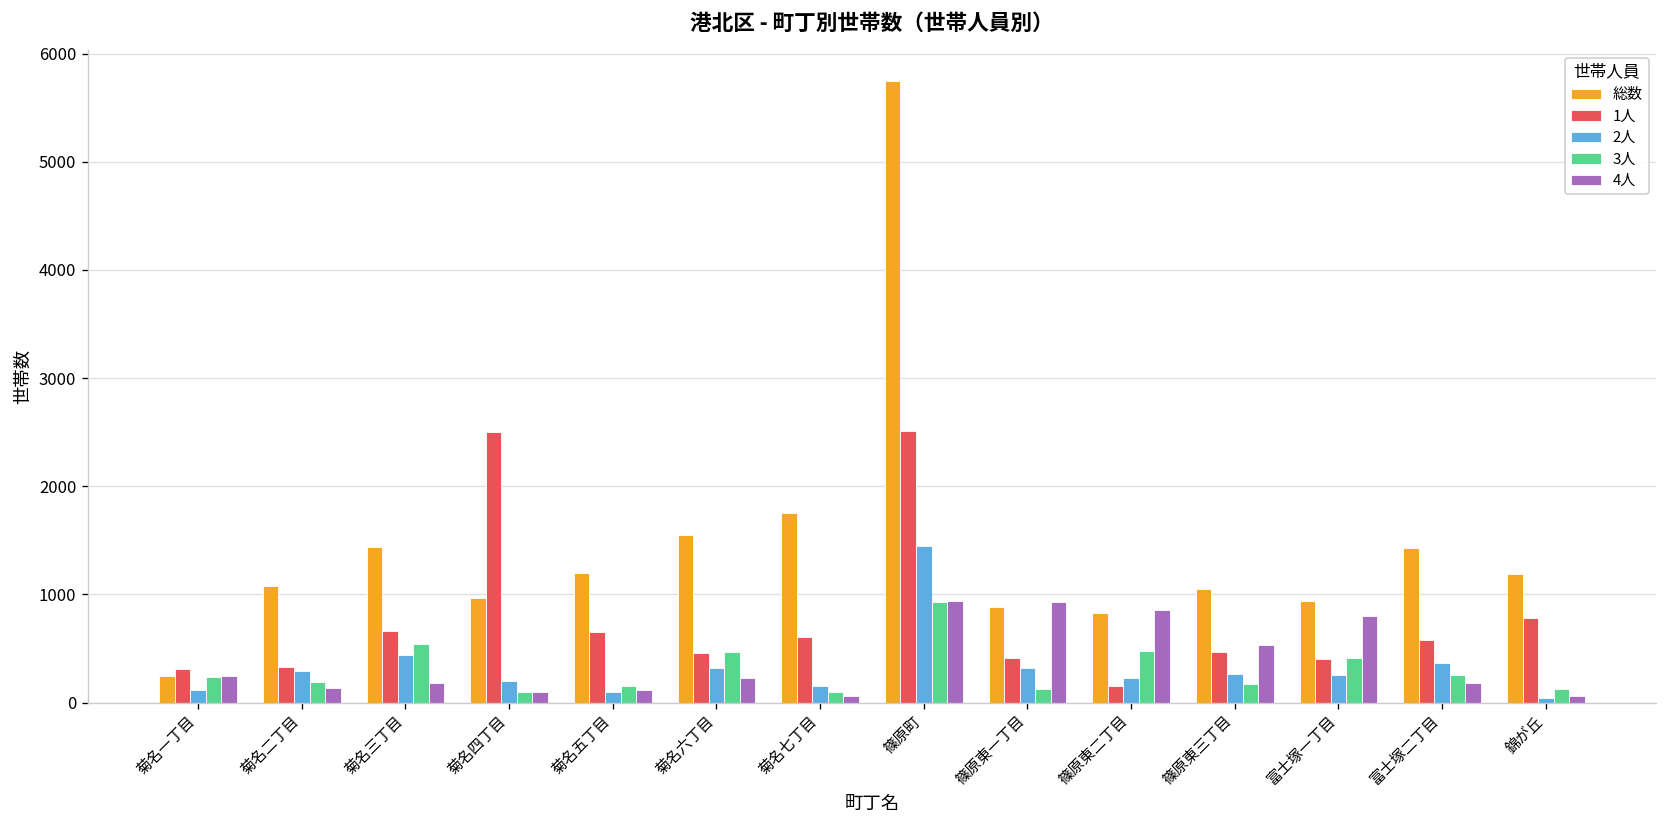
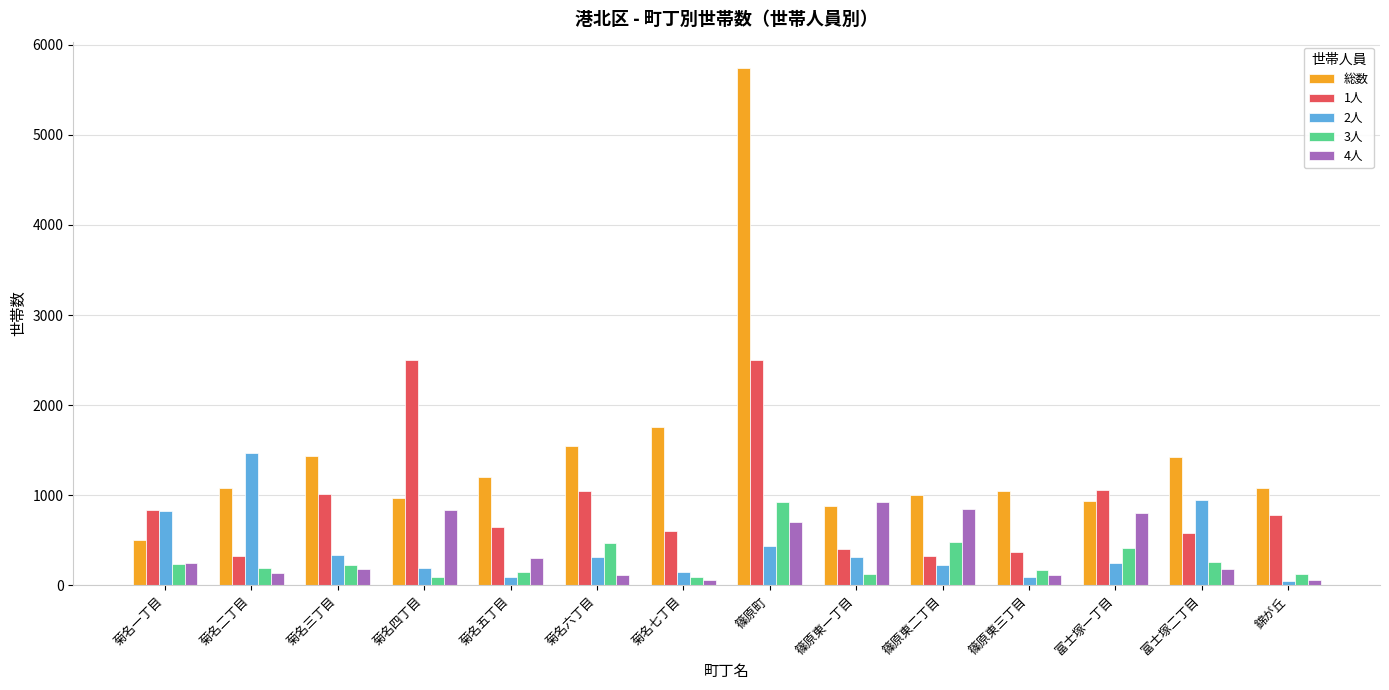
総数, 菊名一丁目: 200 -> 500
1人, 菊名一丁目: 300 -> 800
2人, 菊名一丁目: 100 -> 800
2人, 菊名二丁目: 300 -> 1500
1人, 菊名三丁目: 700 -> 1000
2人, 菊名三丁目: 400 -> 300
3人, 菊名三丁目: 500 -> 200
4人, 菊名四丁目: 100 -> 800
4人, 菊名五丁目: 100 -> 300
1人, 菊名六丁目: 500 -> 1100
4人, 菊名六丁目: 200 -> 100
2人, 篠原町: 1400 -> 400
4人, 篠原町: 900 -> 700
総数, 篠原東二丁目: 800 -> 1000
1人, 篠原東二丁目: 200 -> 300
1人, 篠原東三丁目: 500 -> 400
2人, 篠原東三丁目: 300 -> 100
4人, 篠原東三丁目: 500 -> 100
1人, 富士塚一丁目: 400 -> 1100
2人, 富士塚二丁目: 400 -> 900
総数, 錦が丘: 1200 -> 1100
